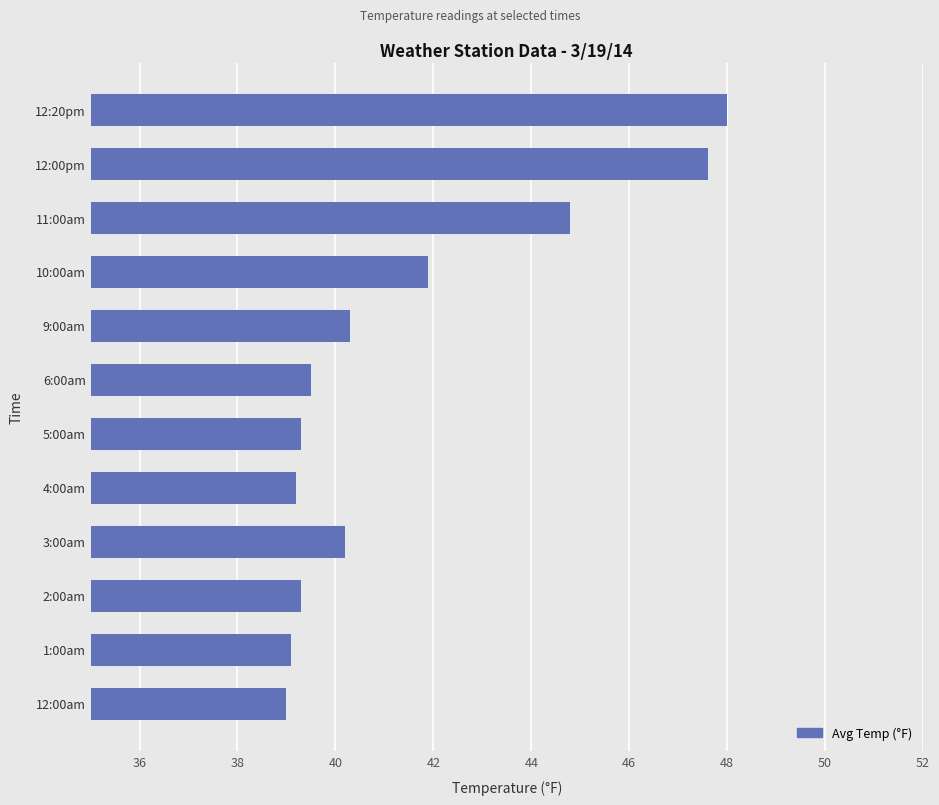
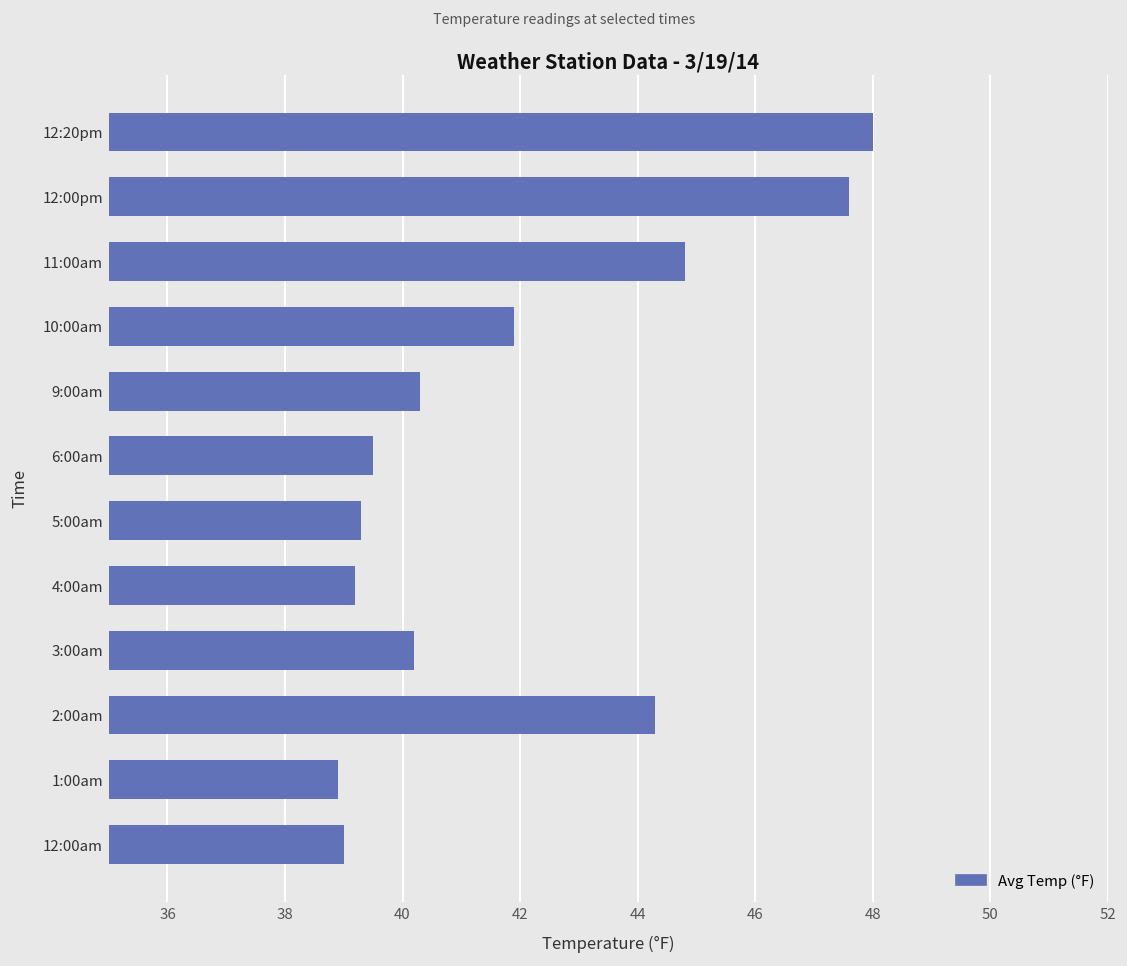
2:00am: 39.3 -> 44.3
1:00am: 39.1 -> 38.9
